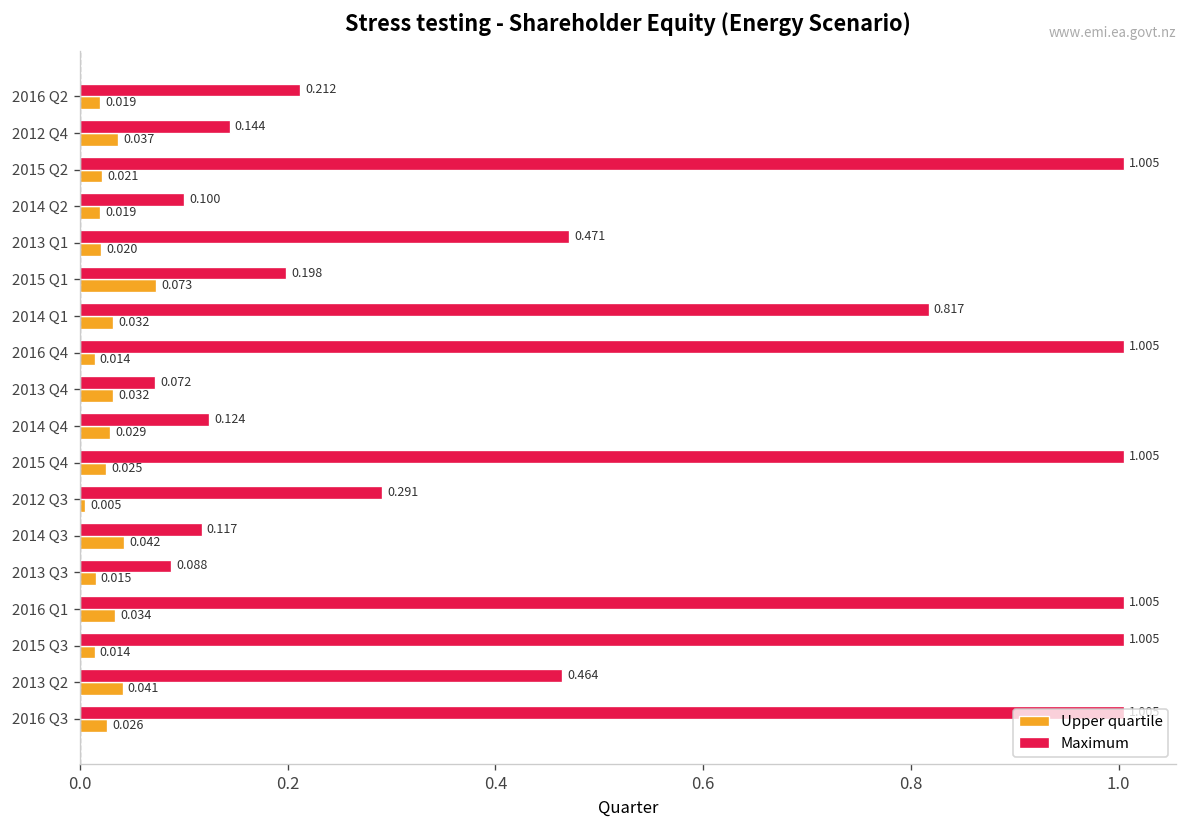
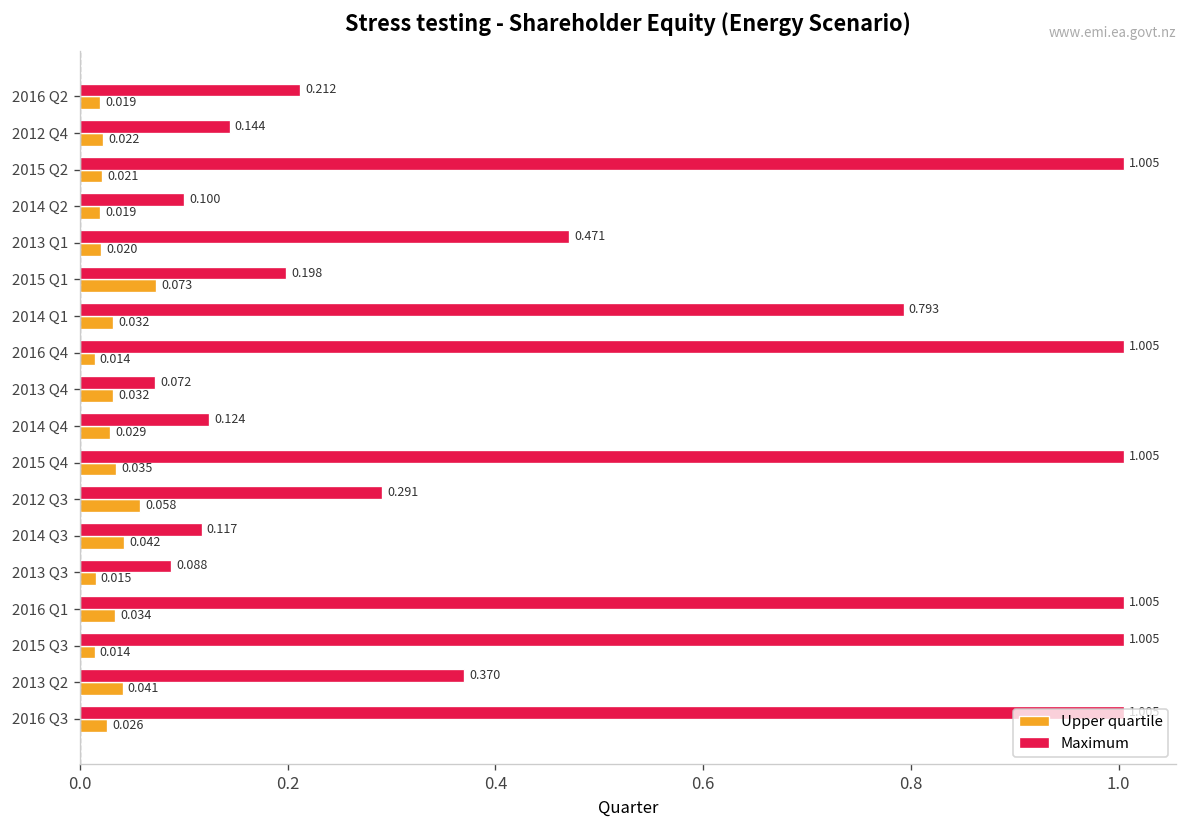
Upper quartile, 2012 Q4: 0.037 -> 0.022
Maximum, 2014 Q1: 0.817 -> 0.793
Upper quartile, 2015 Q4: 0.025 -> 0.035
Upper quartile, 2012 Q3: 0.005 -> 0.058
Maximum, 2013 Q2: 0.464 -> 0.370
